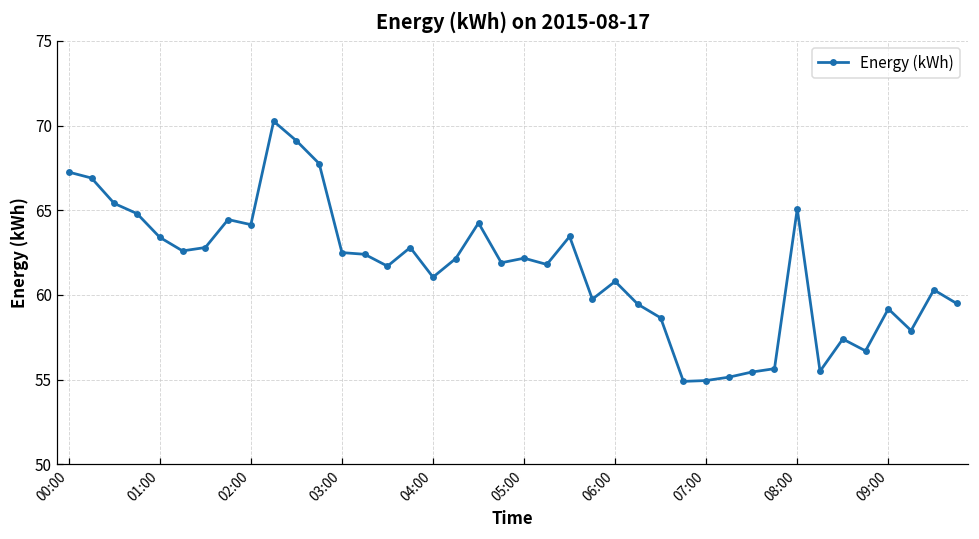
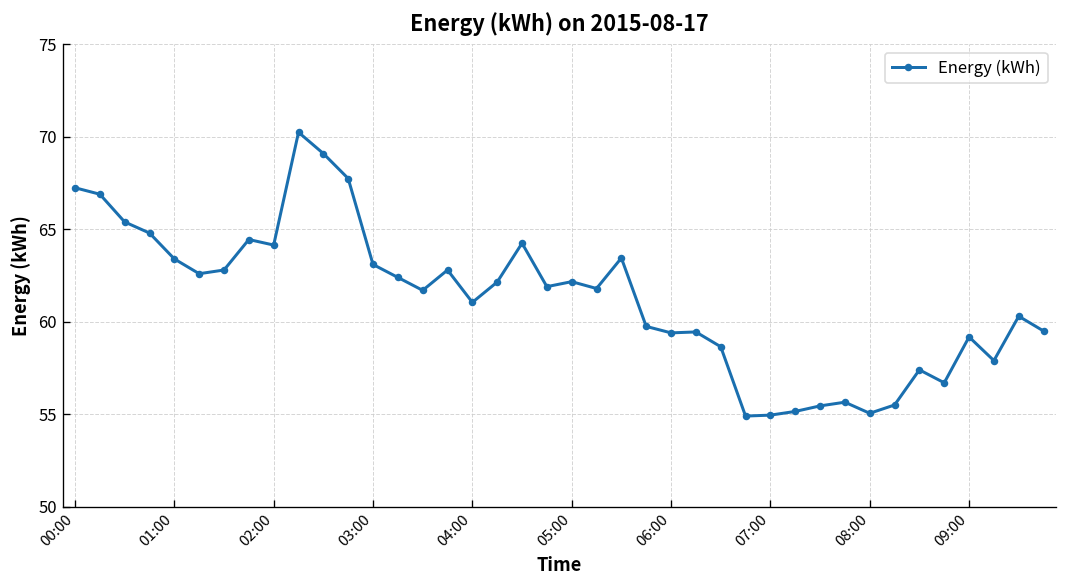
03:00: 62.5 -> 63.1
06:00: 60.8 -> 59.4
08:00: 65.1 -> 55.1
